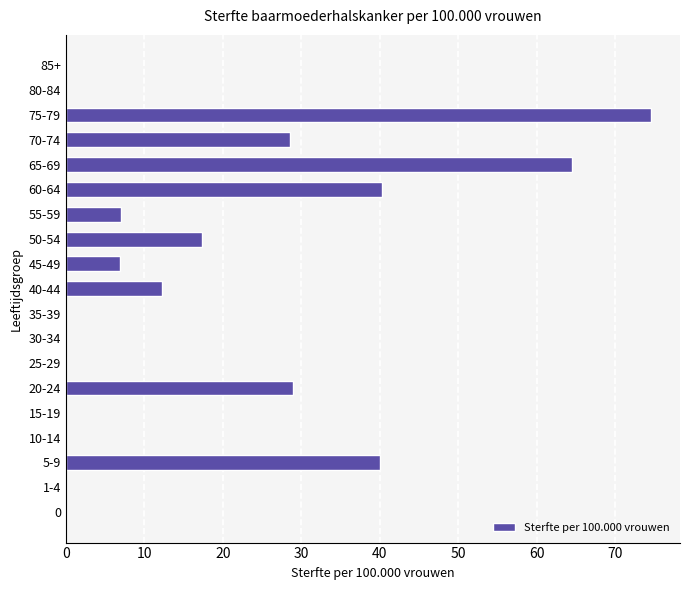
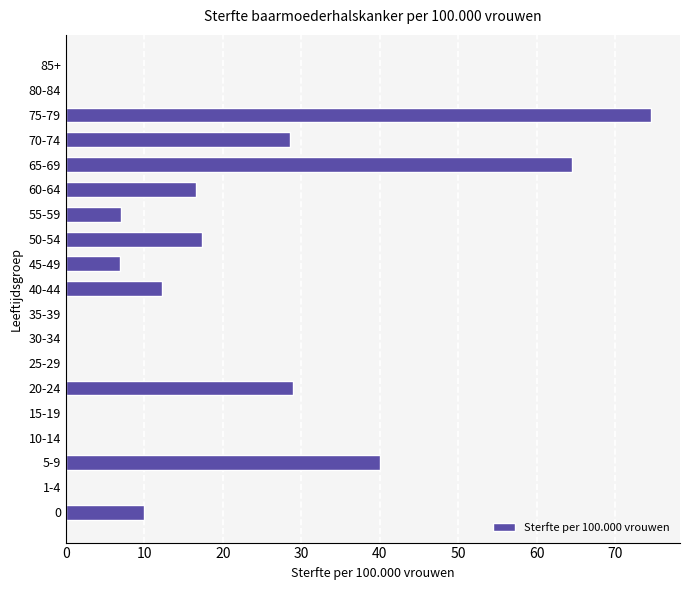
60-64: 40 -> 17
0: 0 -> 10
